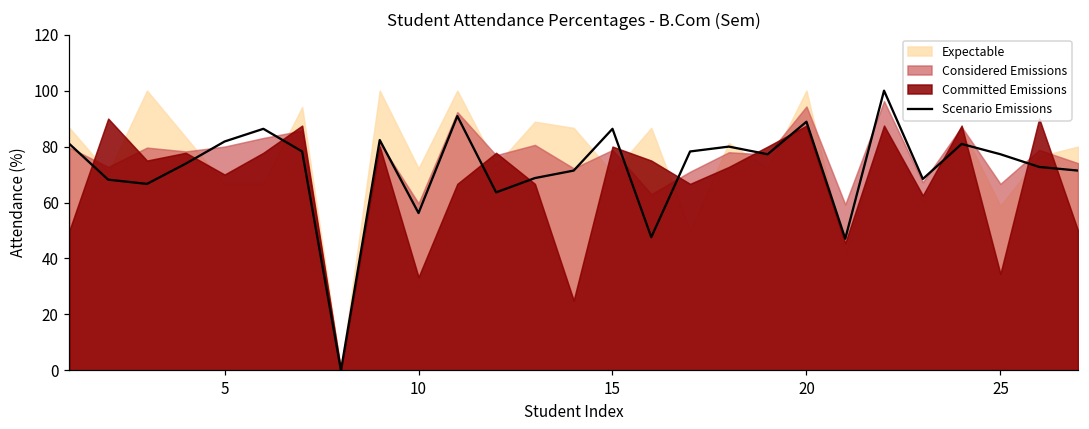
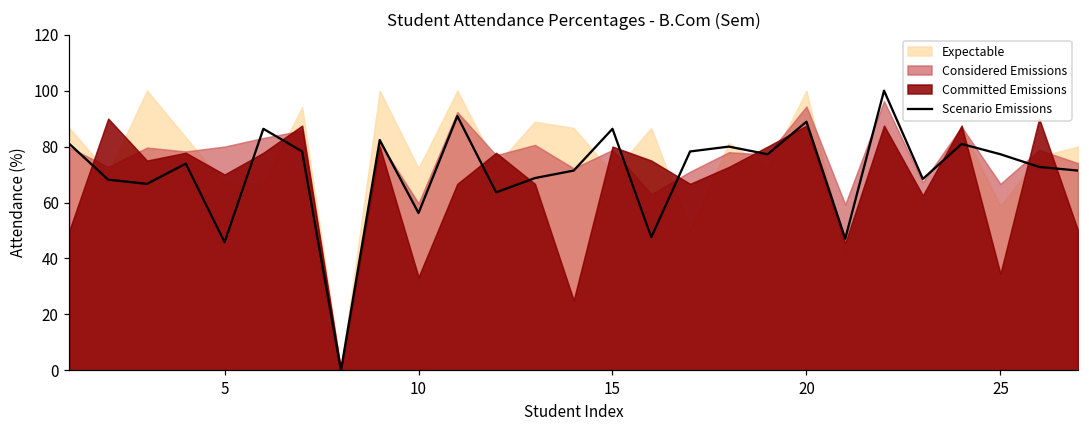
Scenario Emissions, 5: 82 -> 46
